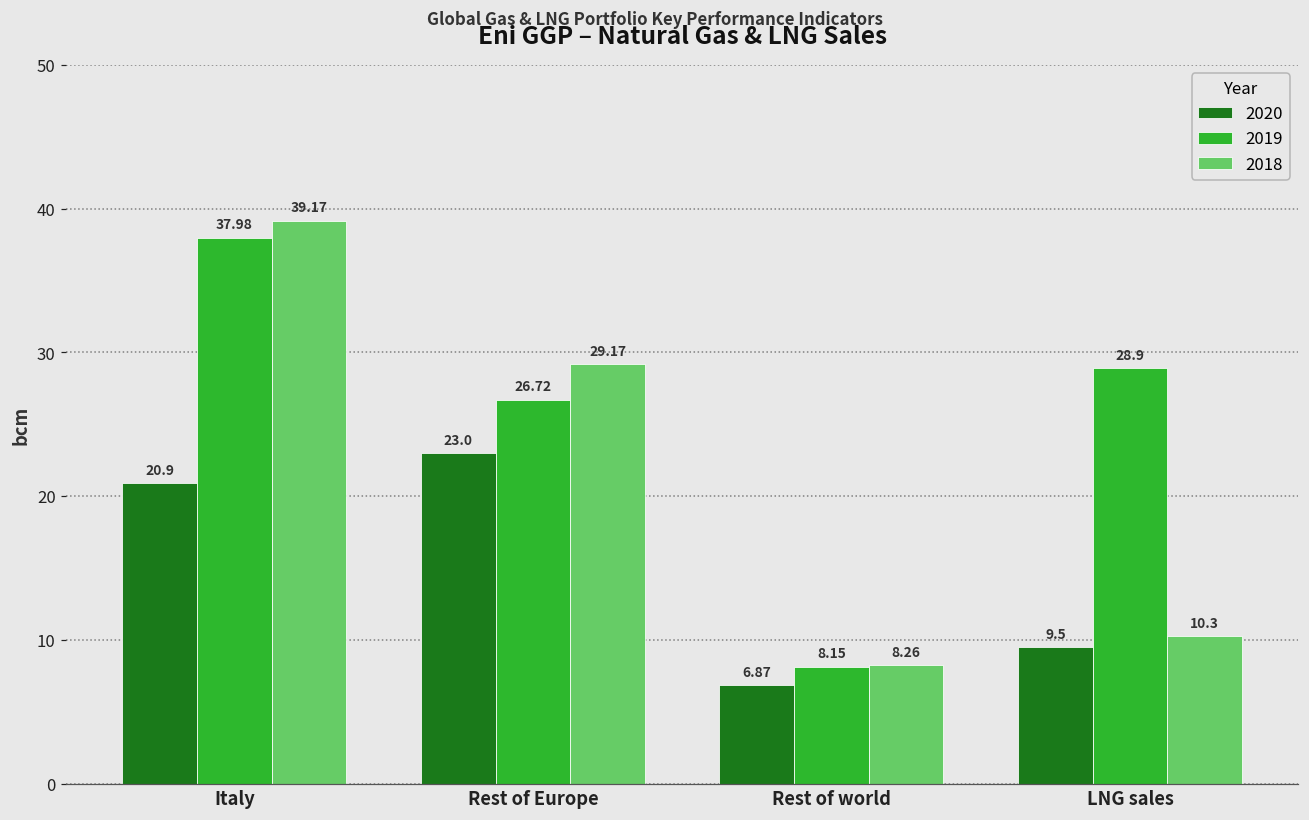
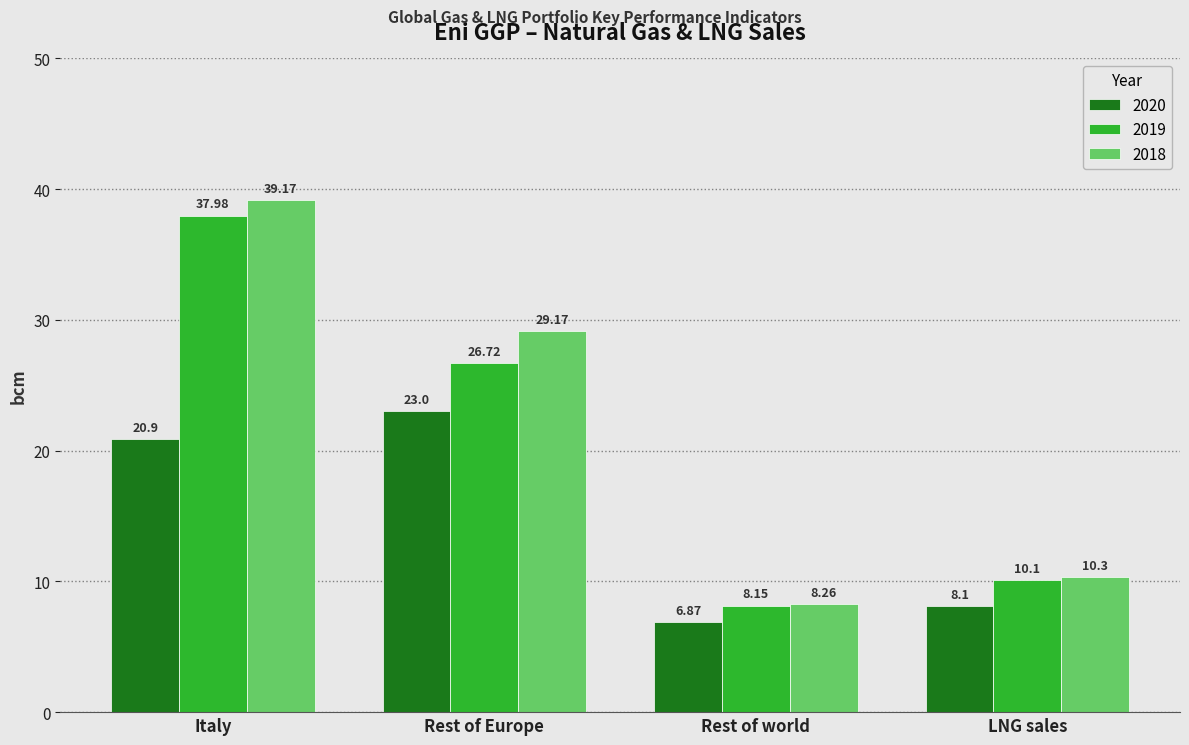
2020, LNG sales: 9.5 -> 8.1
2019, LNG sales: 28.9 -> 10.1
